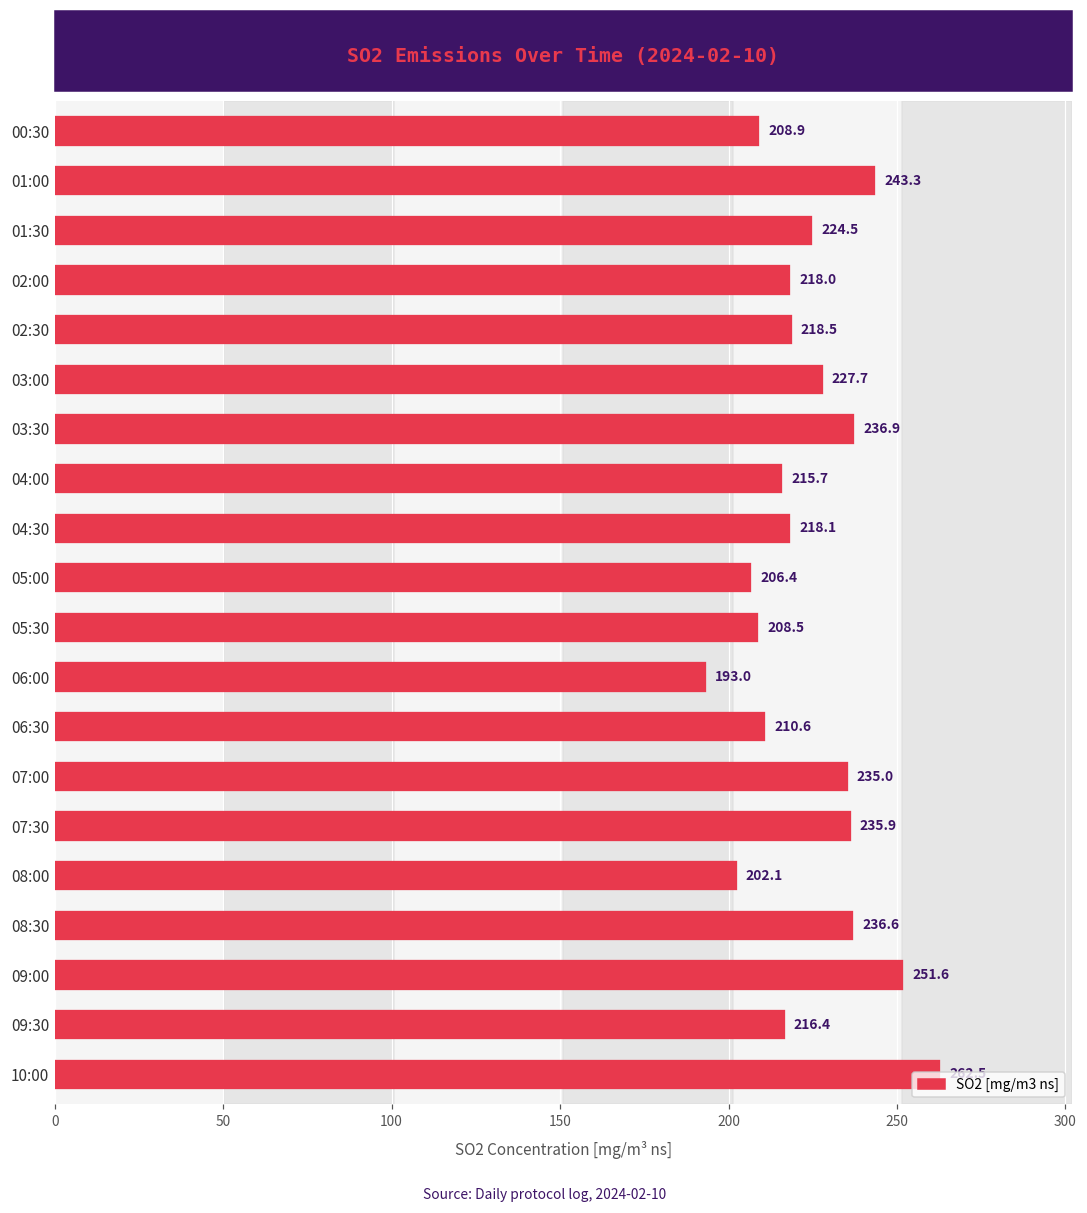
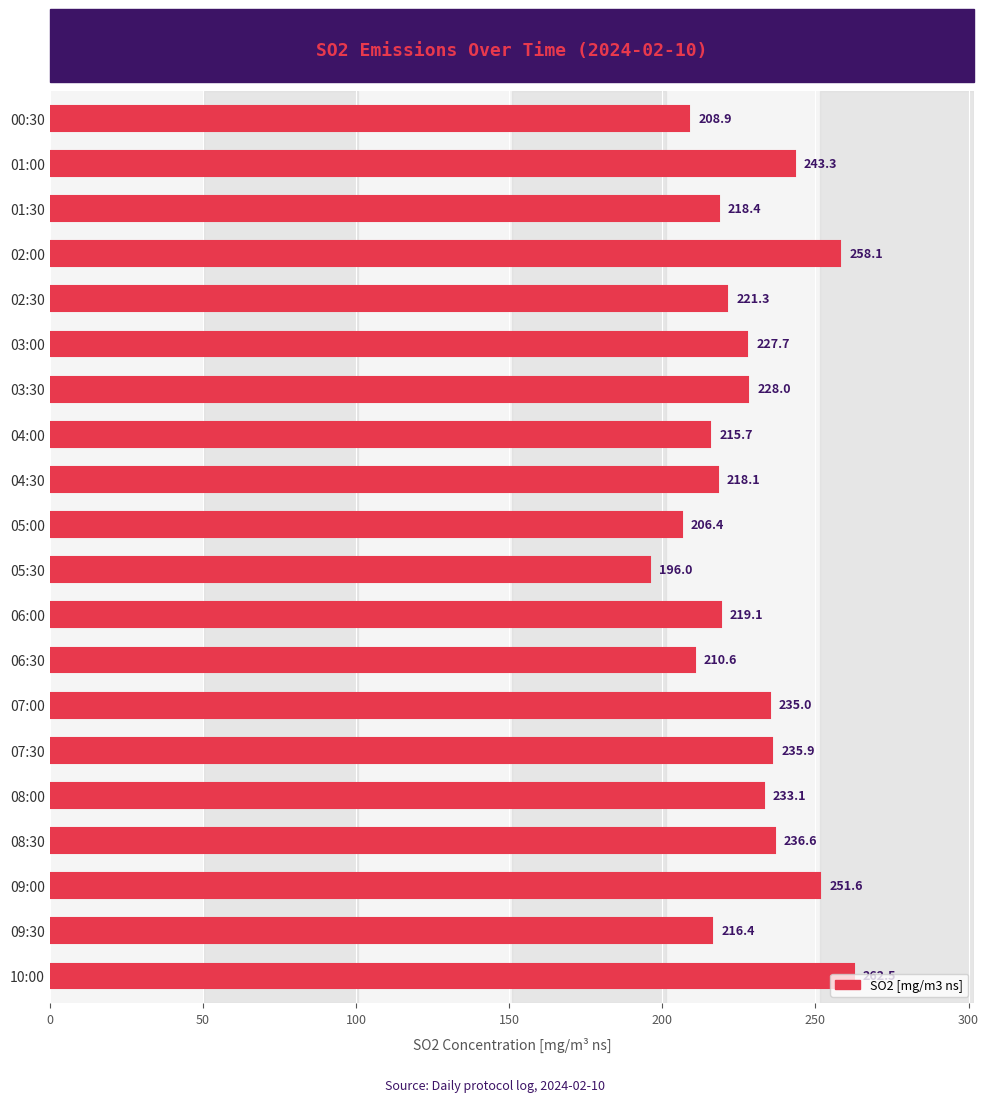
01:30: 224.5 -> 218.4
02:00: 218.0 -> 258.1
02:30: 218.5 -> 221.3
03:30: 236.9 -> 228.0
05:30: 208.5 -> 196.0
06:00: 193.0 -> 219.1
08:00: 202.1 -> 233.1
